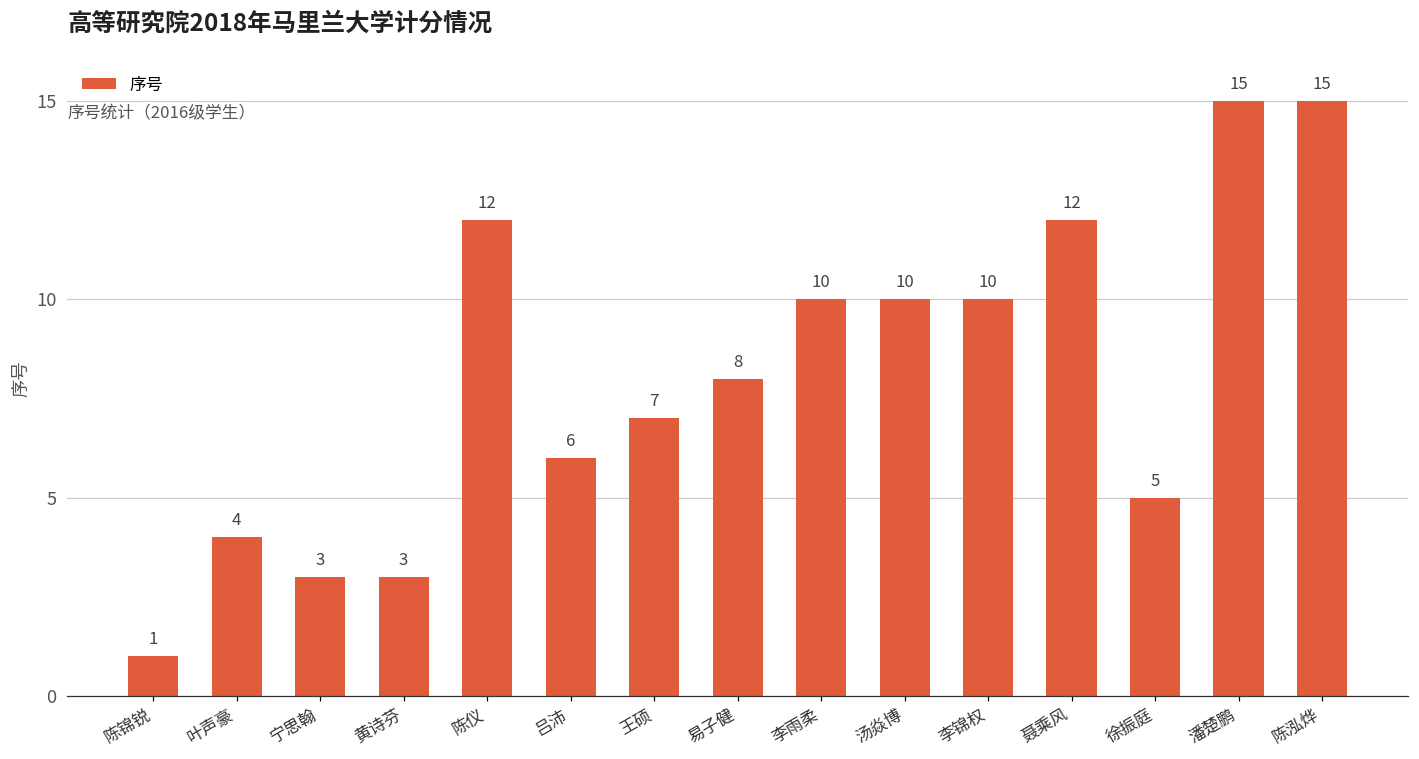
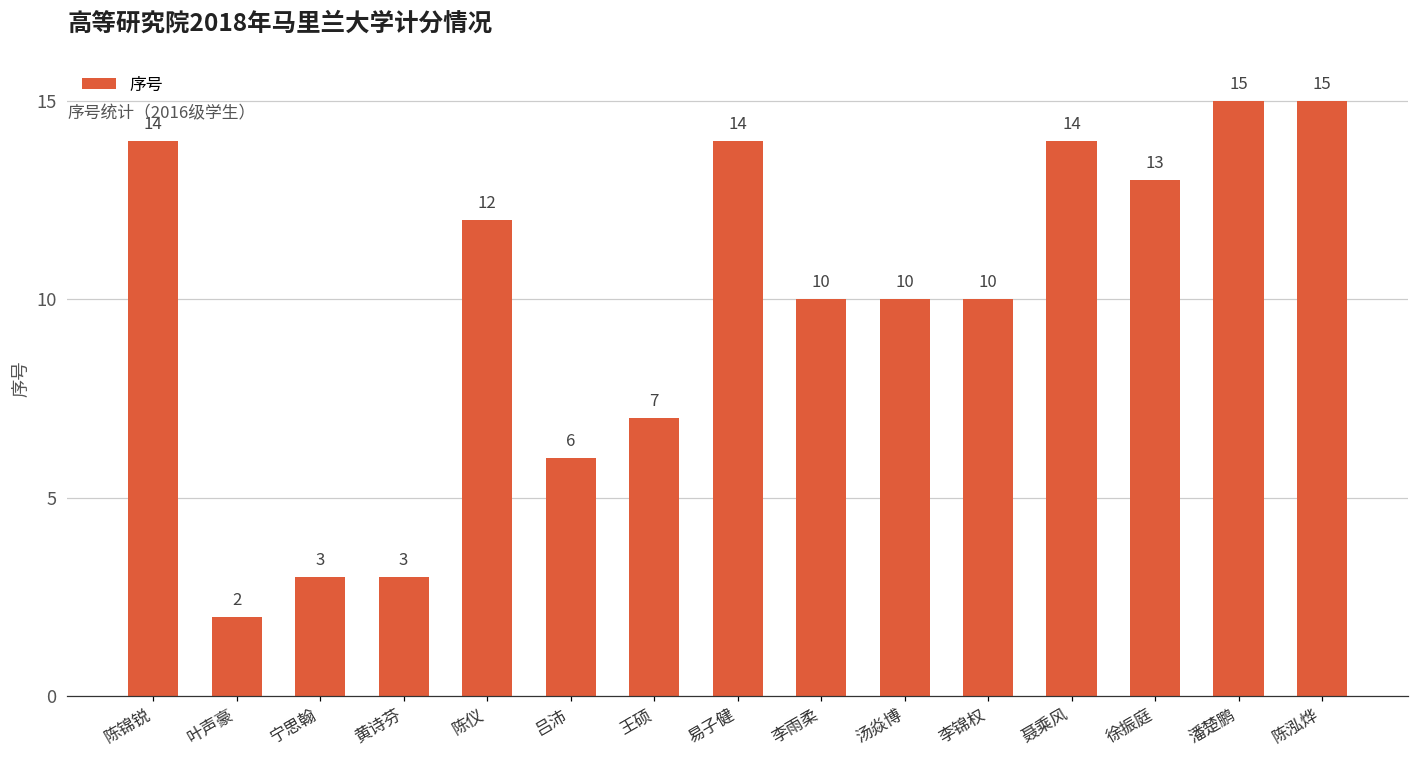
陈锦锐: 1 -> 14
叶声豪: 4 -> 2
易子健: 8 -> 14
聂乘风: 12 -> 14
徐振庭: 5 -> 13
